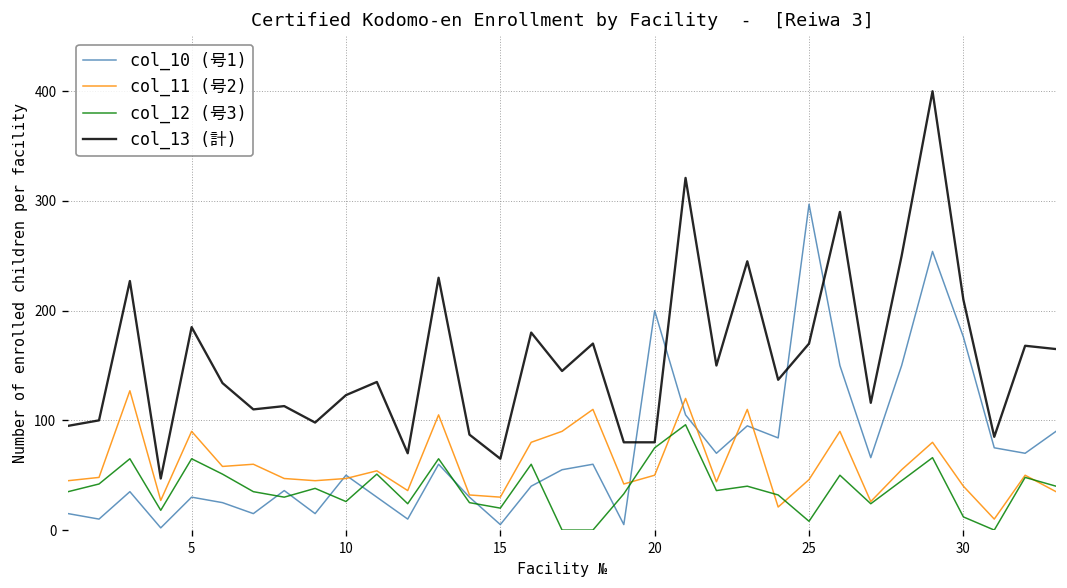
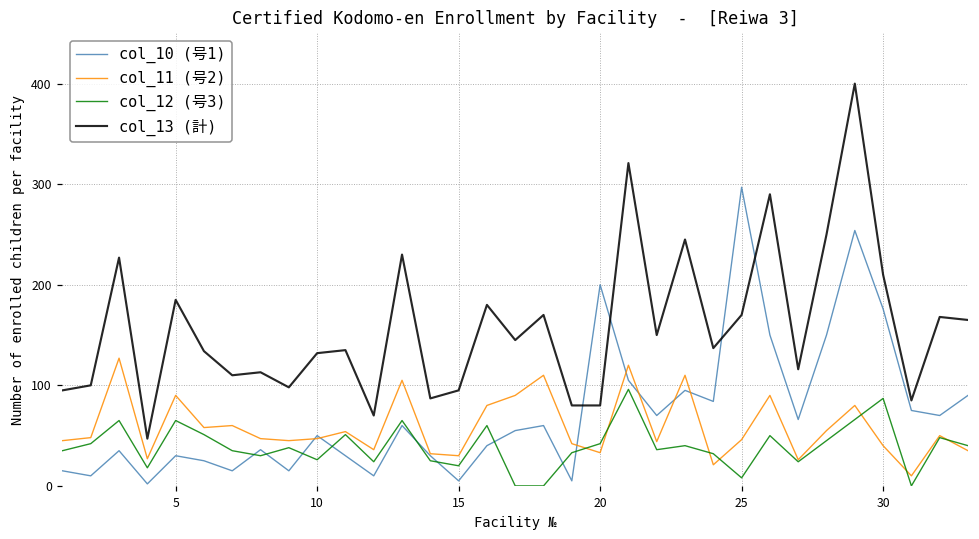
col_13 (計), 10: 120 -> 130
col_13 (計), 15: 70 -> 100
col_11 (号2), 20: 50 -> 30
col_12 (号3), 20: 80 -> 40
col_12 (号3), 30: 10 -> 90
